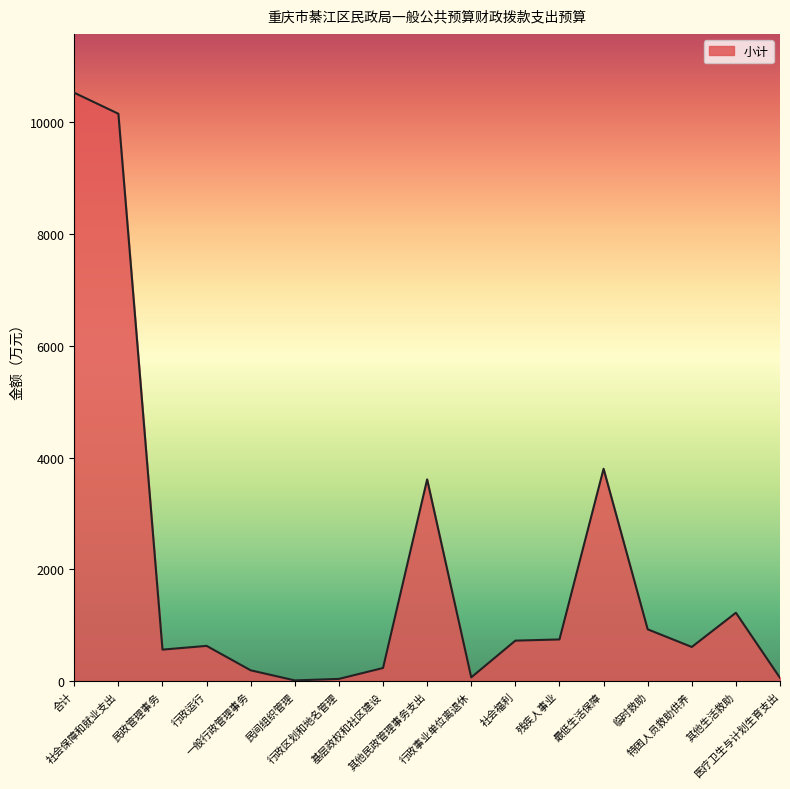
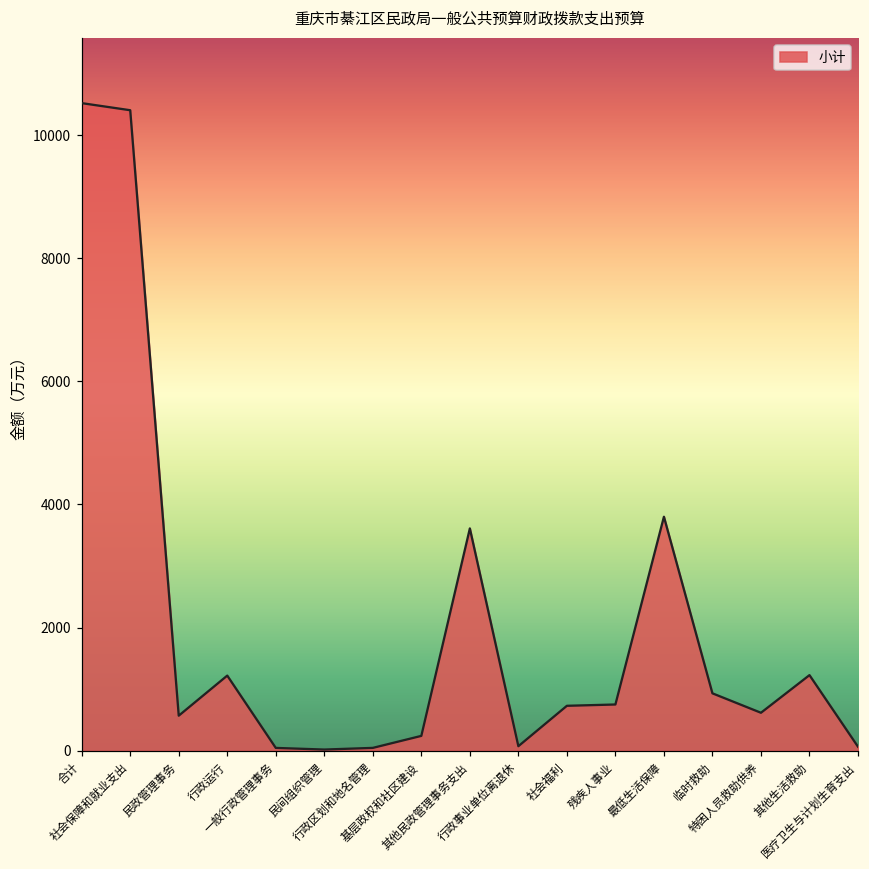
社会保障和就业支出: 10100 -> 10400
行政运行: 600 -> 1200
一般行政管理事务: 200 -> 0
